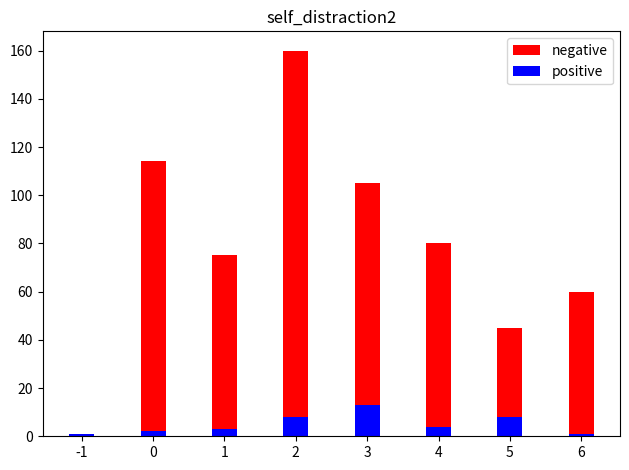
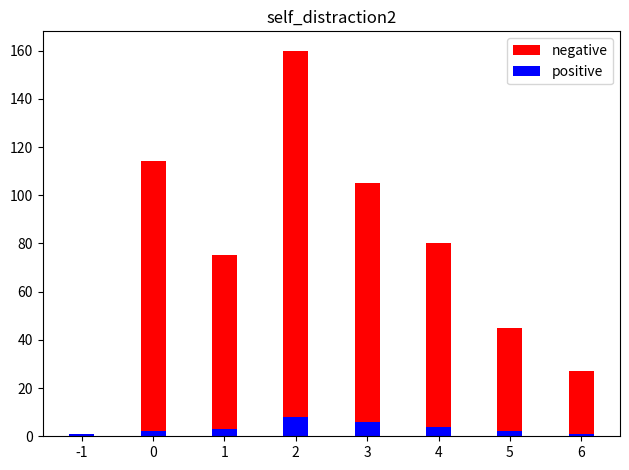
positive, 3: 13 -> 6
positive, 5: 8 -> 2
negative, 6: 60 -> 27
